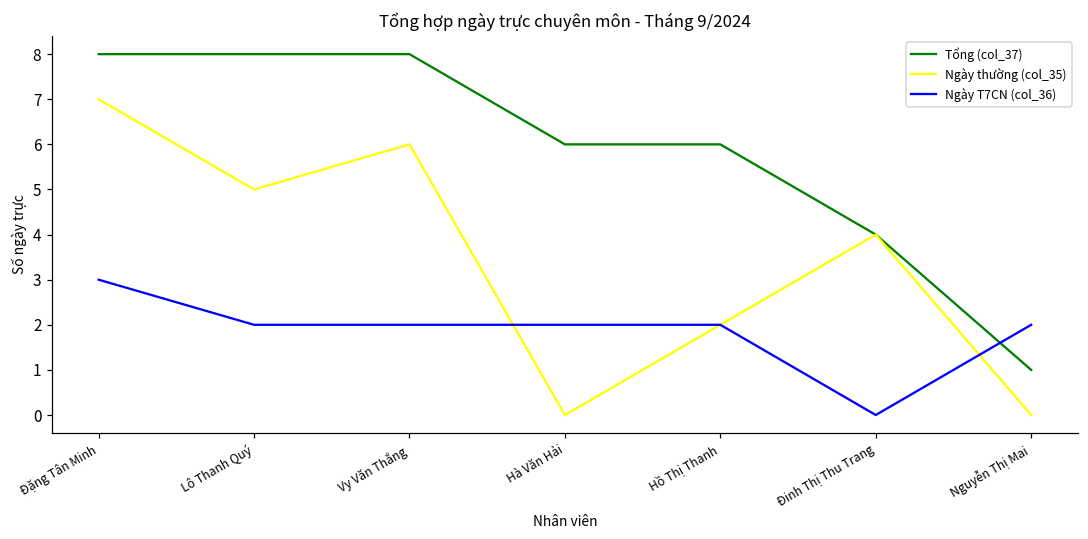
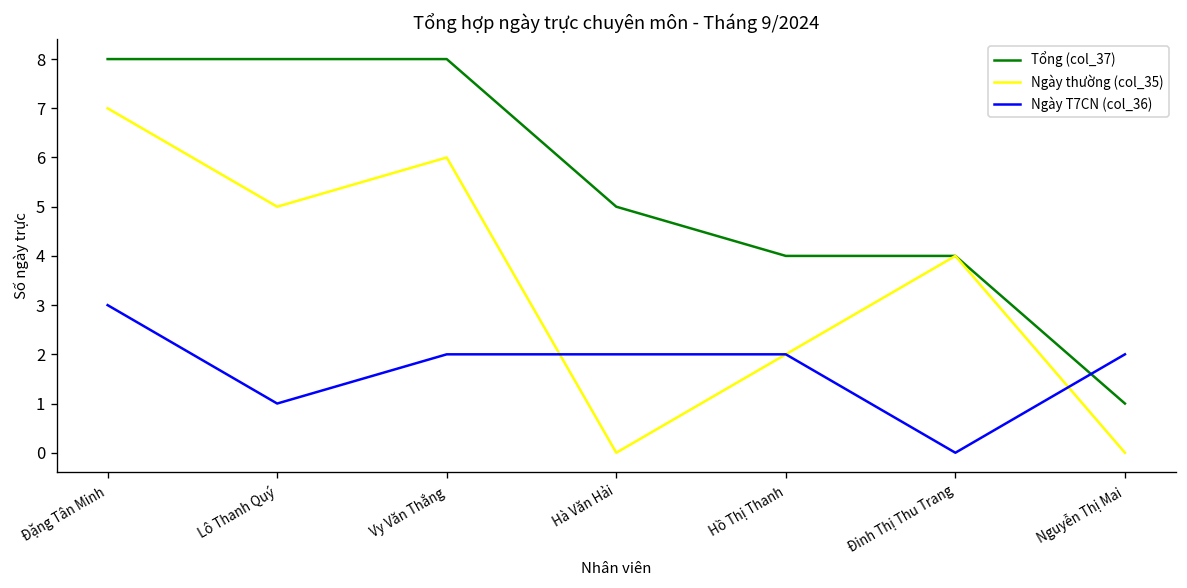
Ngày T7CN (col_36), Lô Thanh Quý: 2 -> 1
Tổng (col_37), Hà Văn Hải: 6 -> 5
Tổng (col_37), Hồ Thị Thanh: 6 -> 4
